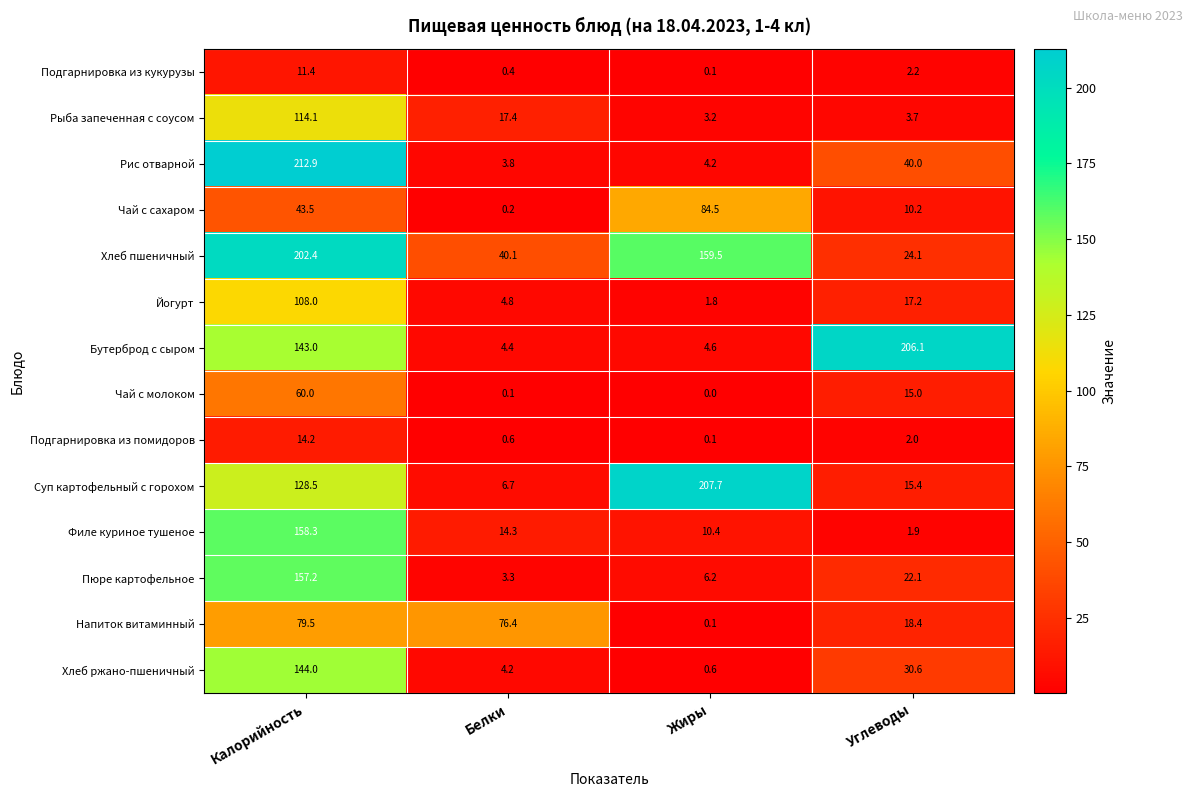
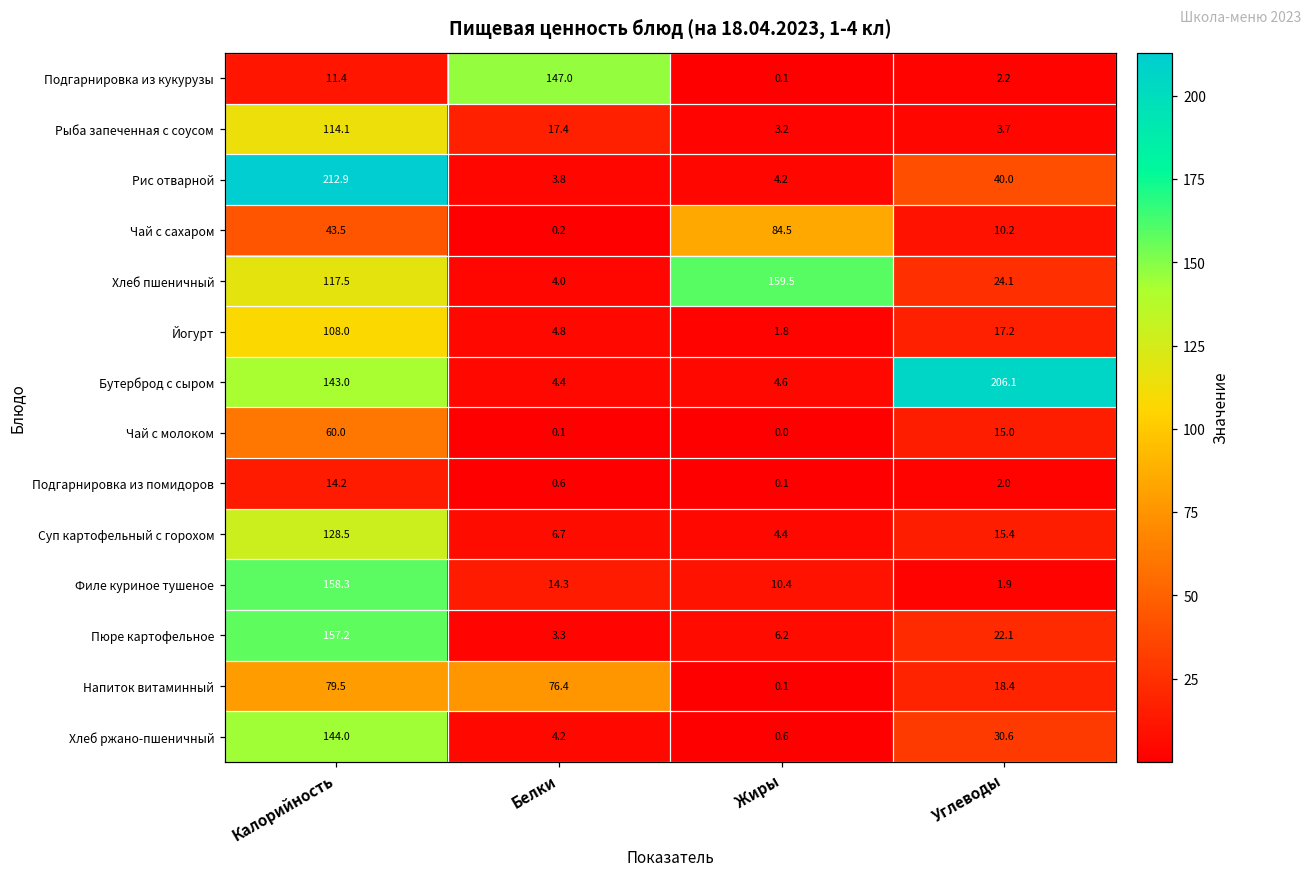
Подгарнировка из кукурузы, Белки: 0.4 -> 147.0
Хлеб пшеничный, Калорийность: 202.4 -> 117.5
Хлеб пшеничный, Белки: 40.1 -> 4.0
Суп картофельный с горохом, Жиры: 207.7 -> 4.4
